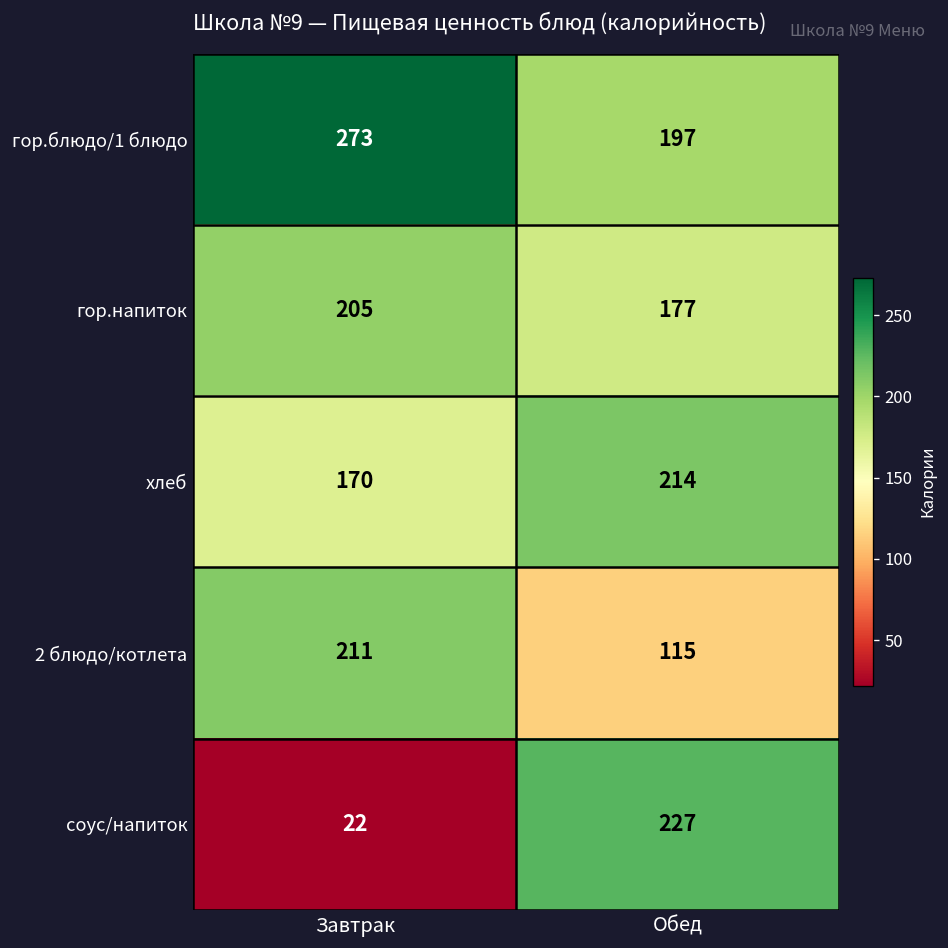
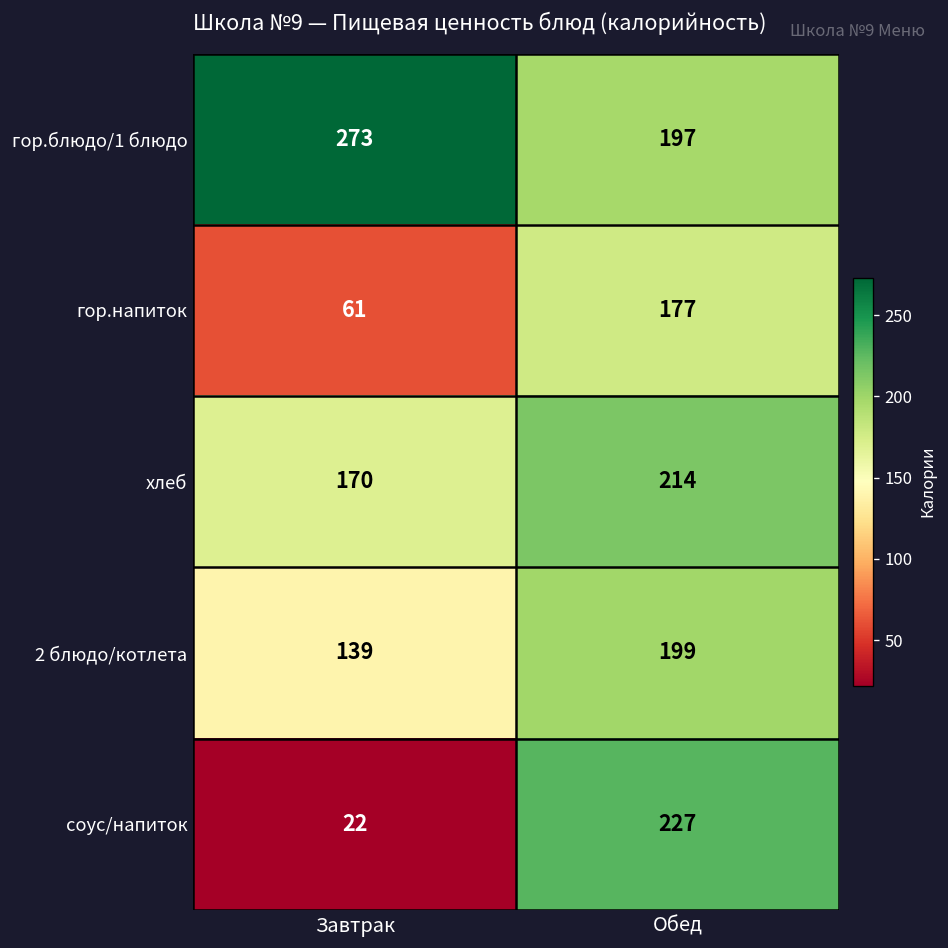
гор.напиток, Завтрак: 205 -> 61
2 блюдо/котлета, Завтрак: 211 -> 139
2 блюдо/котлета, Обед: 115 -> 199
